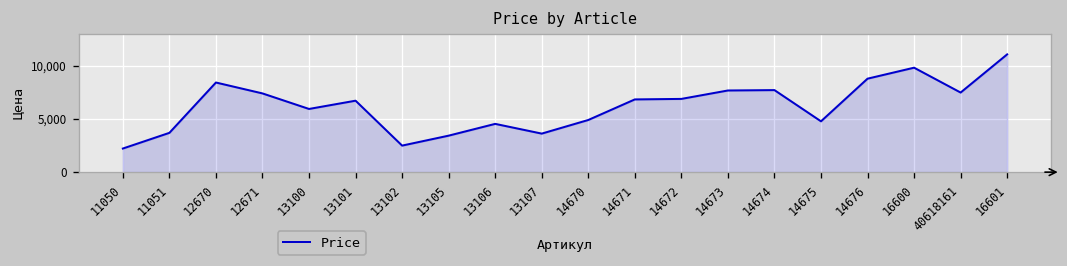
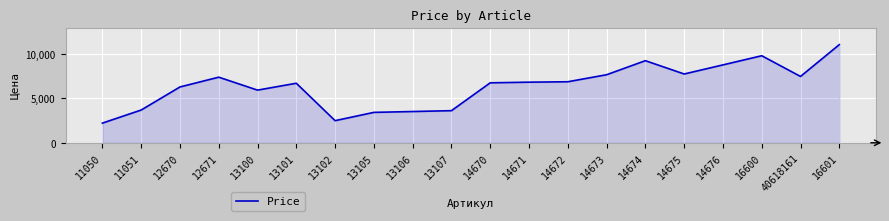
12670: 8,000 -> 6,000
13106: 5,000 -> 4,000
14670: 5,000 -> 7,000
14674: 8,000 -> 9,000
14675: 5,000 -> 8,000
